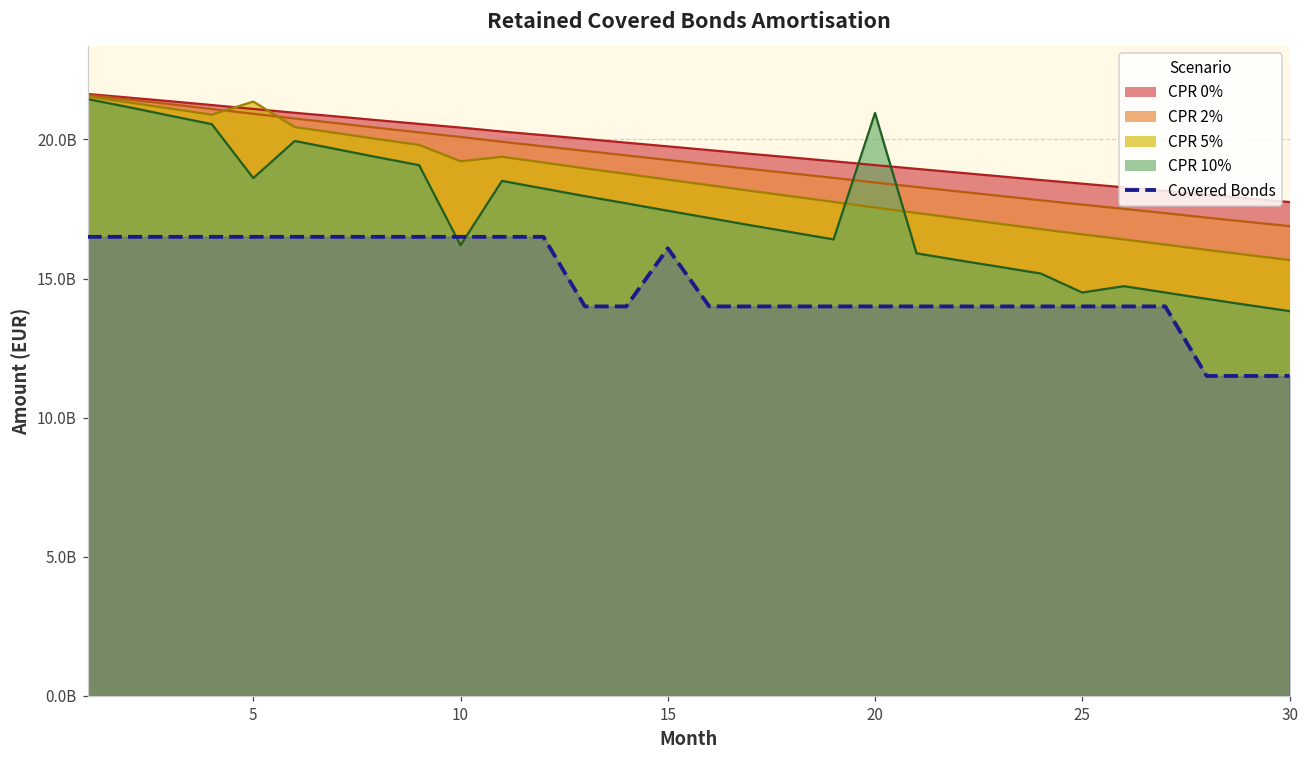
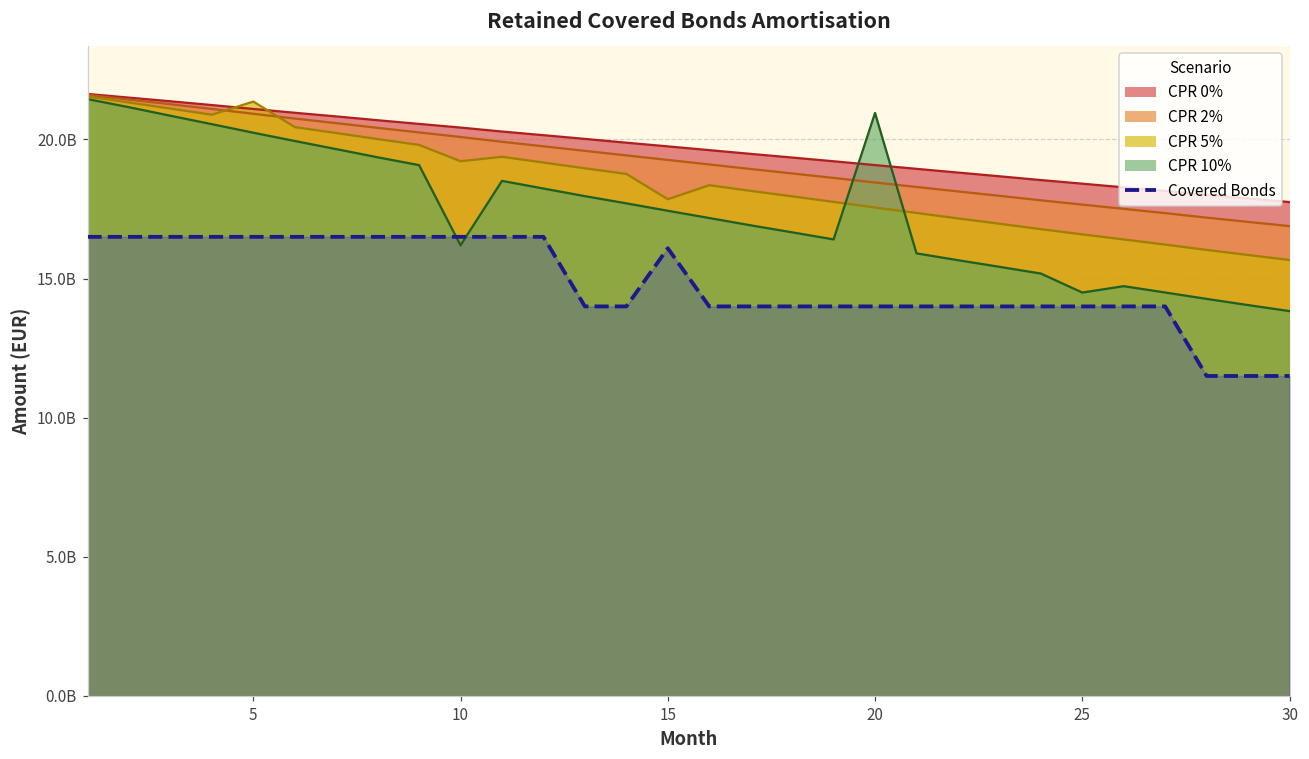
CPR 10%, 5: 18600000000 -> 20200000000
CPR 5%, 15: 18600000000 -> 17900000000
